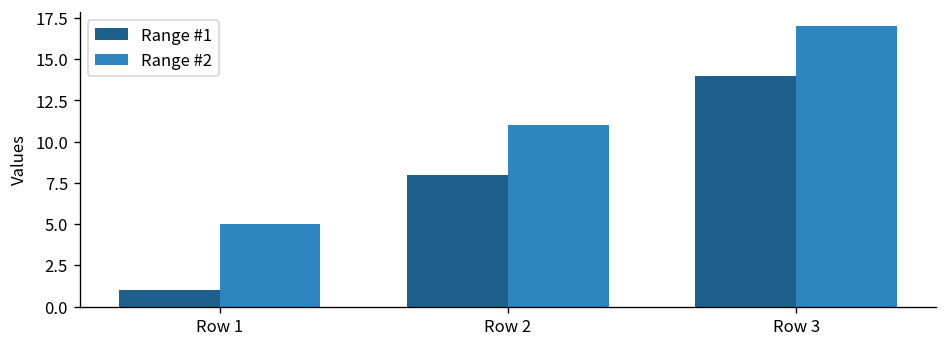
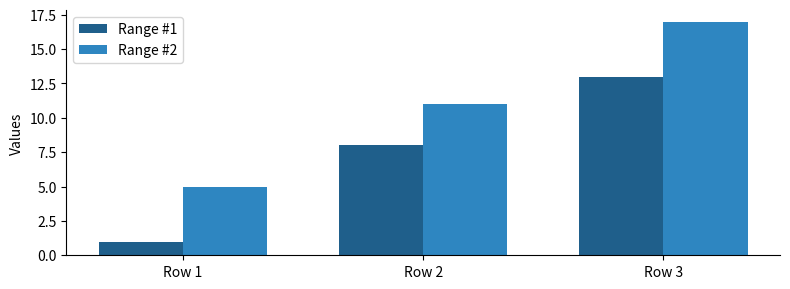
Range #1, Row 3: 14 -> 13
